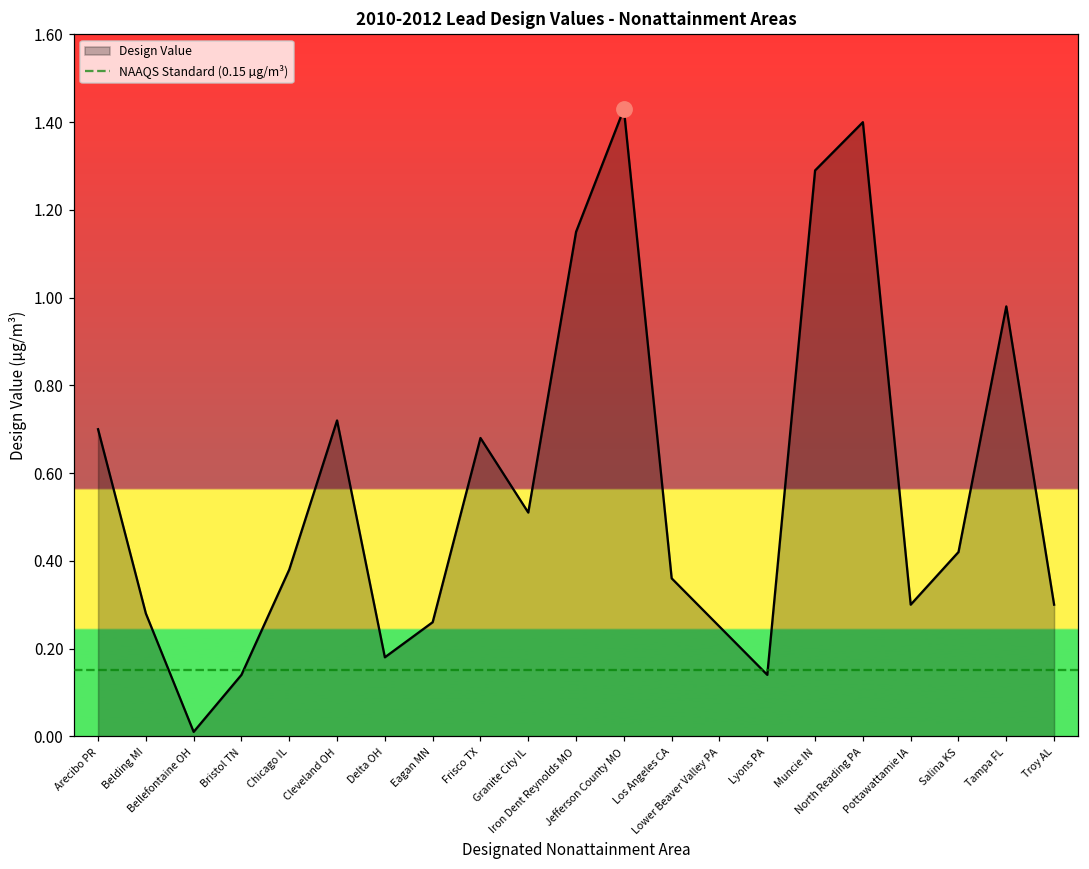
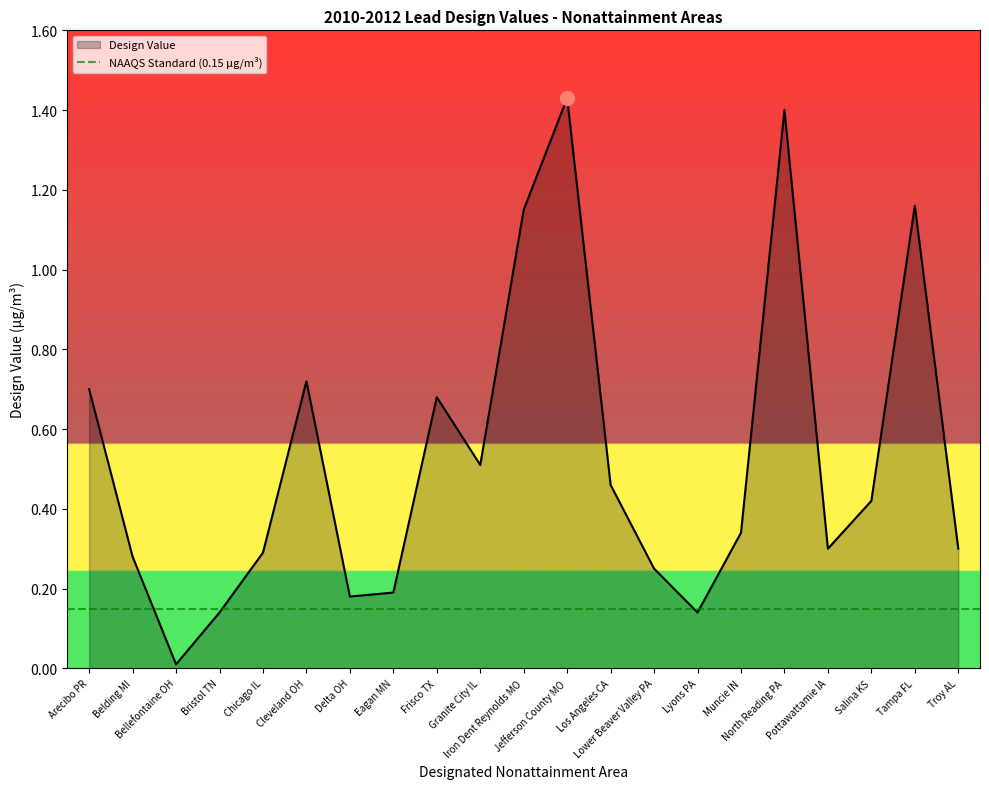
Design Value, Chicago IL: 0.38 -> 0.29
Design Value, Eagan MN: 0.26 -> 0.19
Design Value, Los Angeles CA: 0.36 -> 0.46
Design Value, Muncie IN: 1.29 -> 0.34
Design Value, Tampa FL: 0.98 -> 1.16
